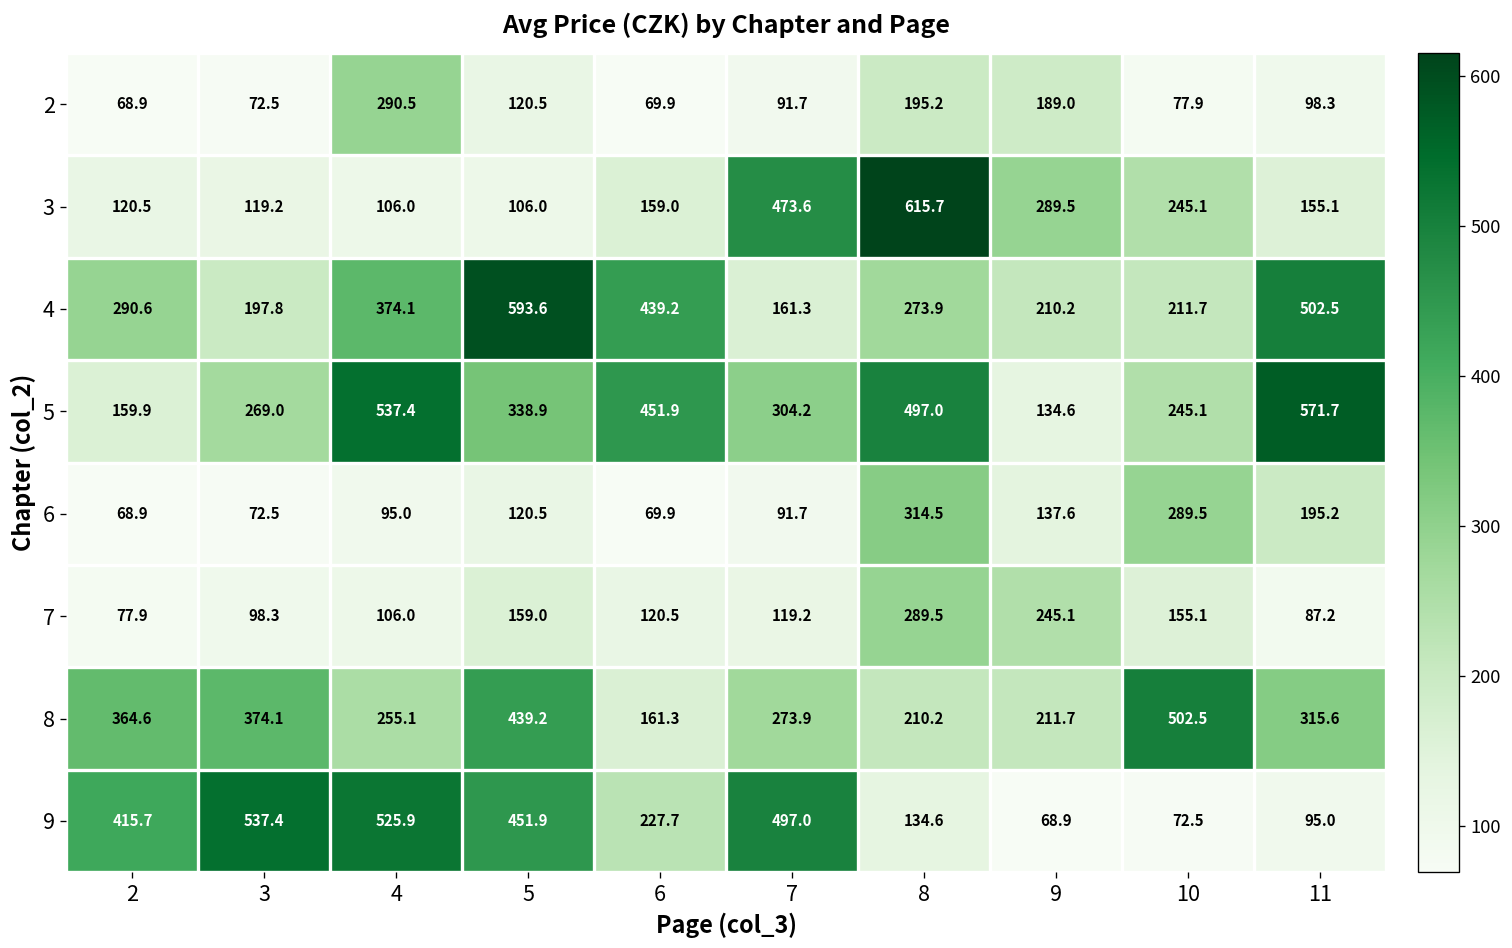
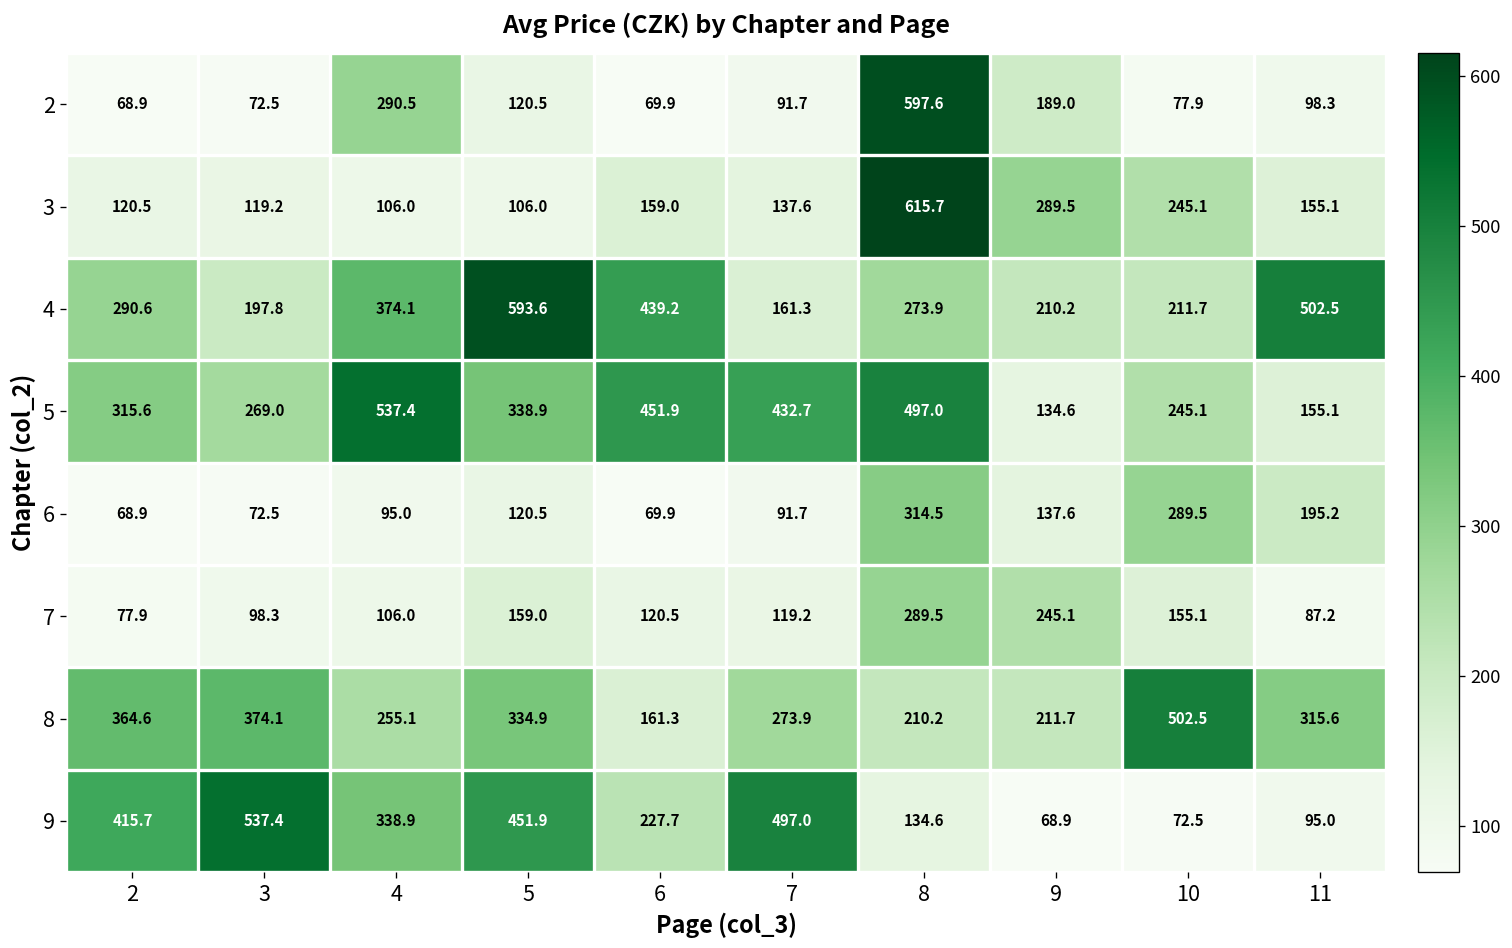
2, 8: 195.2 -> 597.6
3, 7: 473.6 -> 137.6
5, 2: 159.9 -> 315.6
5, 7: 304.2 -> 432.7
5, 11: 571.7 -> 155.1
8, 5: 439.2 -> 334.9
9, 4: 525.9 -> 338.9
